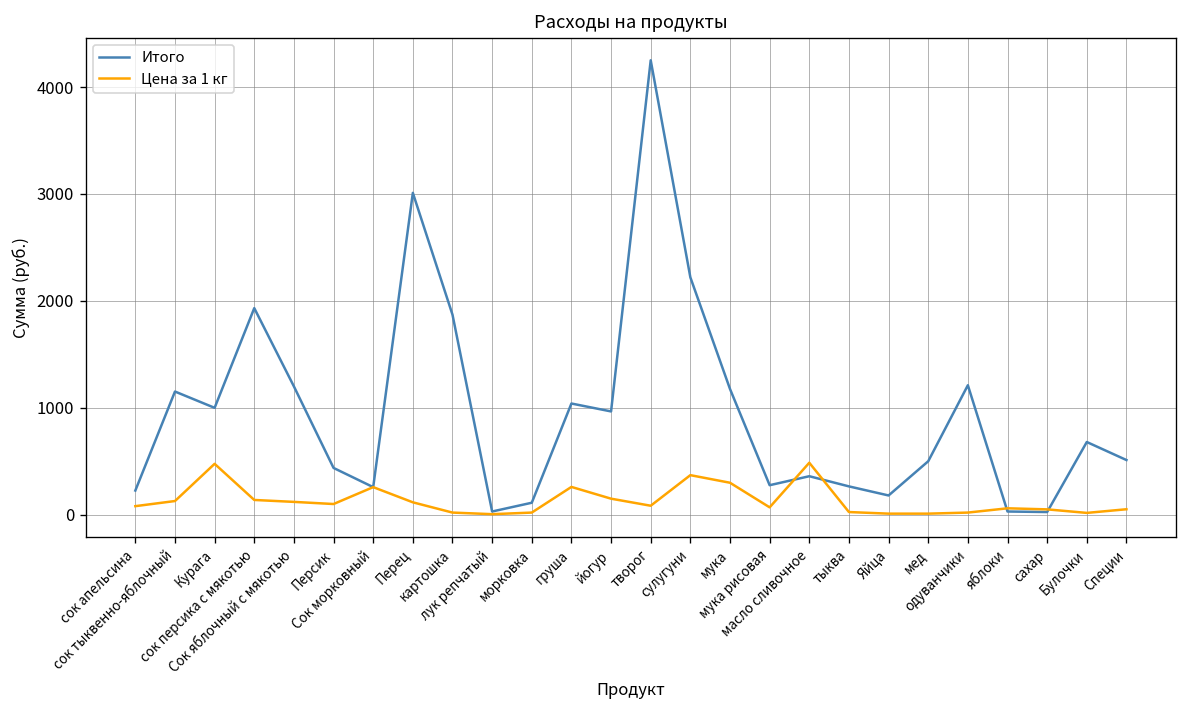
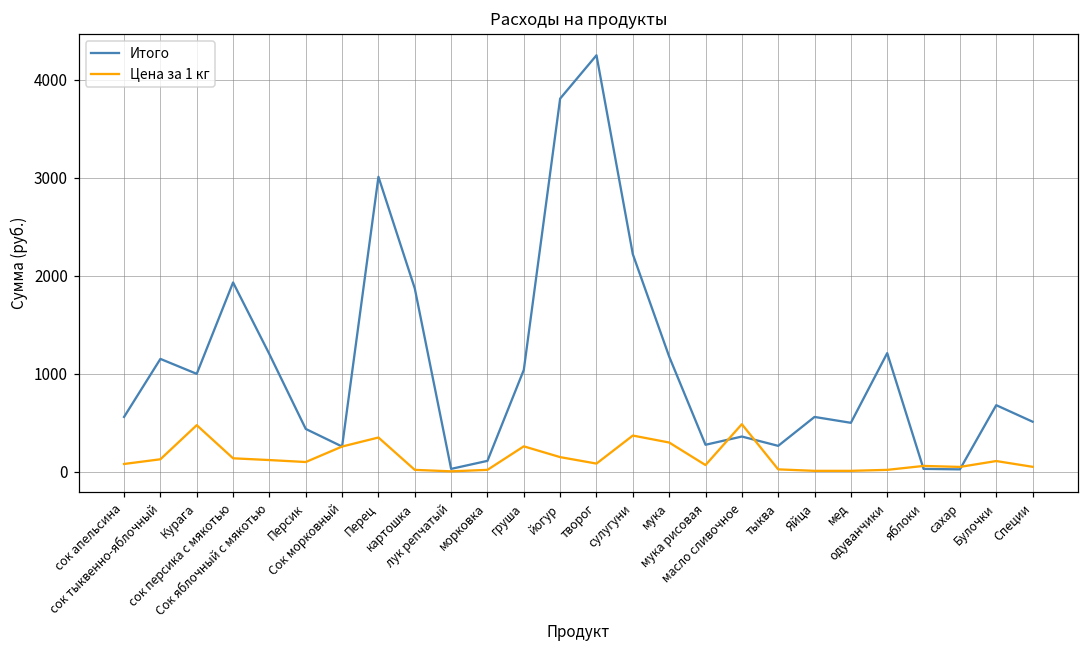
Итого, сок апельсина: 200 -> 600
Цена за 1 кг, Перец: 100 -> 400
Итого, йогур: 1000 -> 3800
Итого, Яйца: 200 -> 600
Цена за 1 кг, Булочки: 0 -> 100
